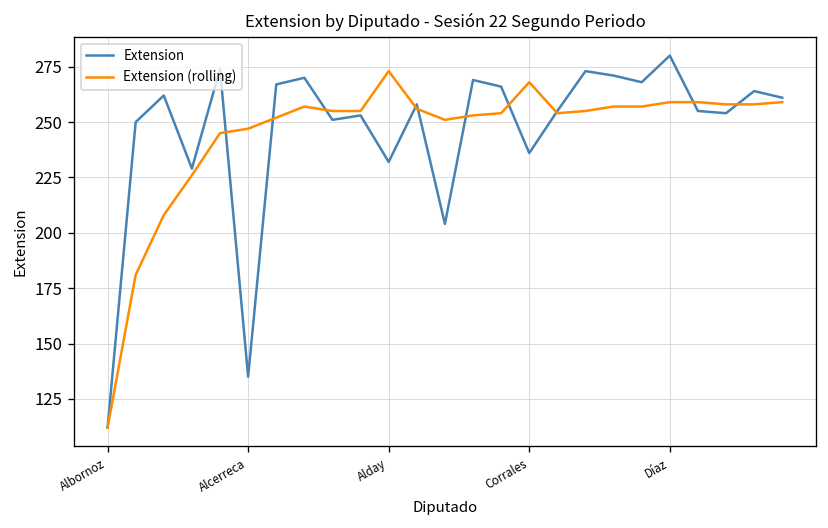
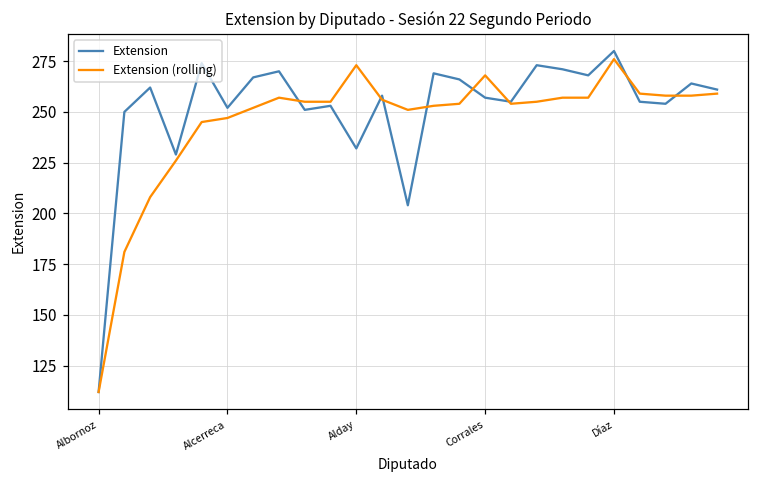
Extension, Alcerreca: 135 -> 252
Extension, Corrales: 236 -> 257
Extension (rolling), Díaz: 259 -> 276
